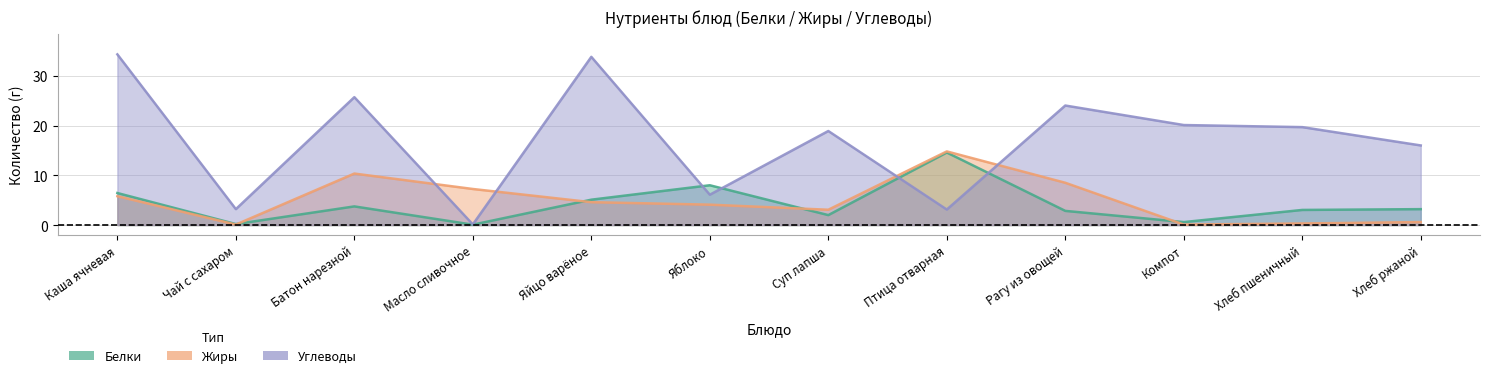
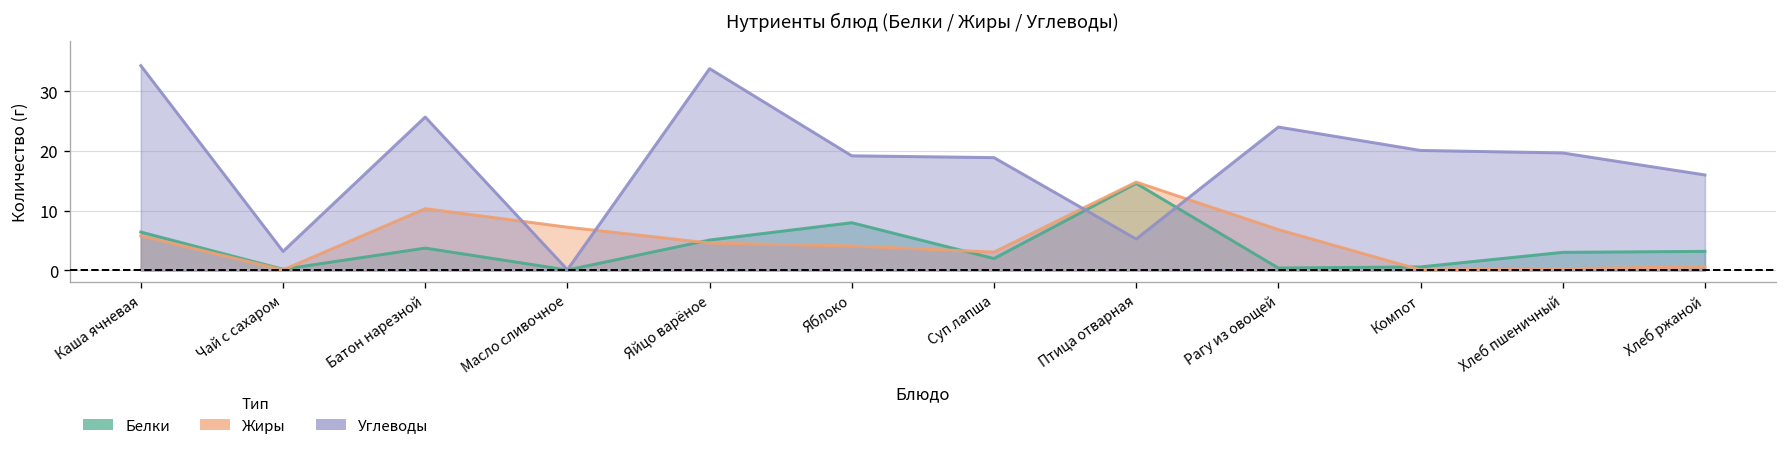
Углеводы, Яблоко: 6 -> 19
Углеводы, Птица отварная: 3 -> 5
Белки, Рагу из овощей: 3 -> 0
Жиры, Рагу из овощей: 9 -> 7
